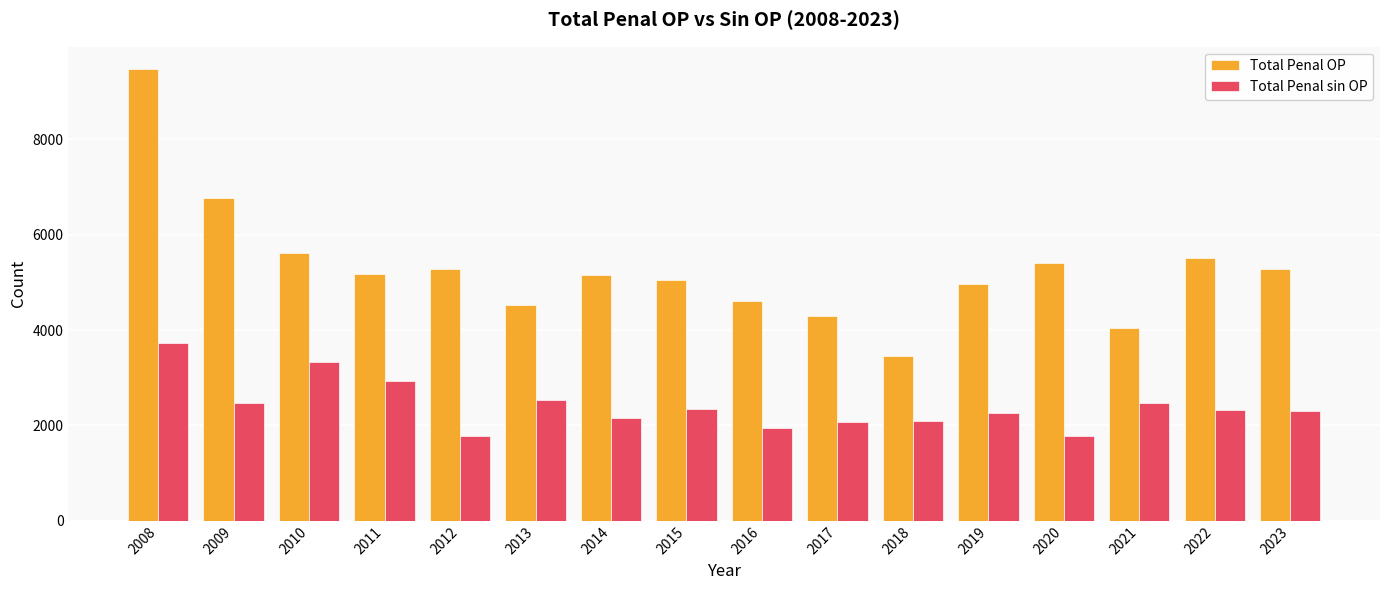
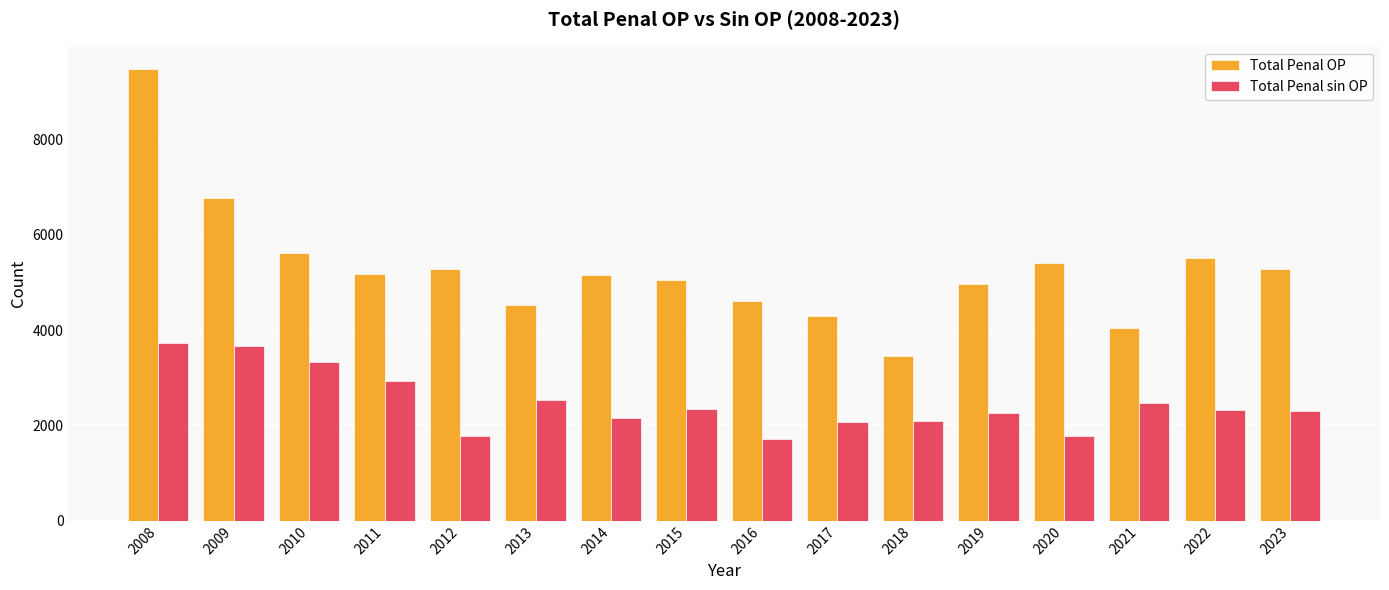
Total Penal sin OP, 2009: 2500 -> 3700
Total Penal sin OP, 2016: 1900 -> 1700
